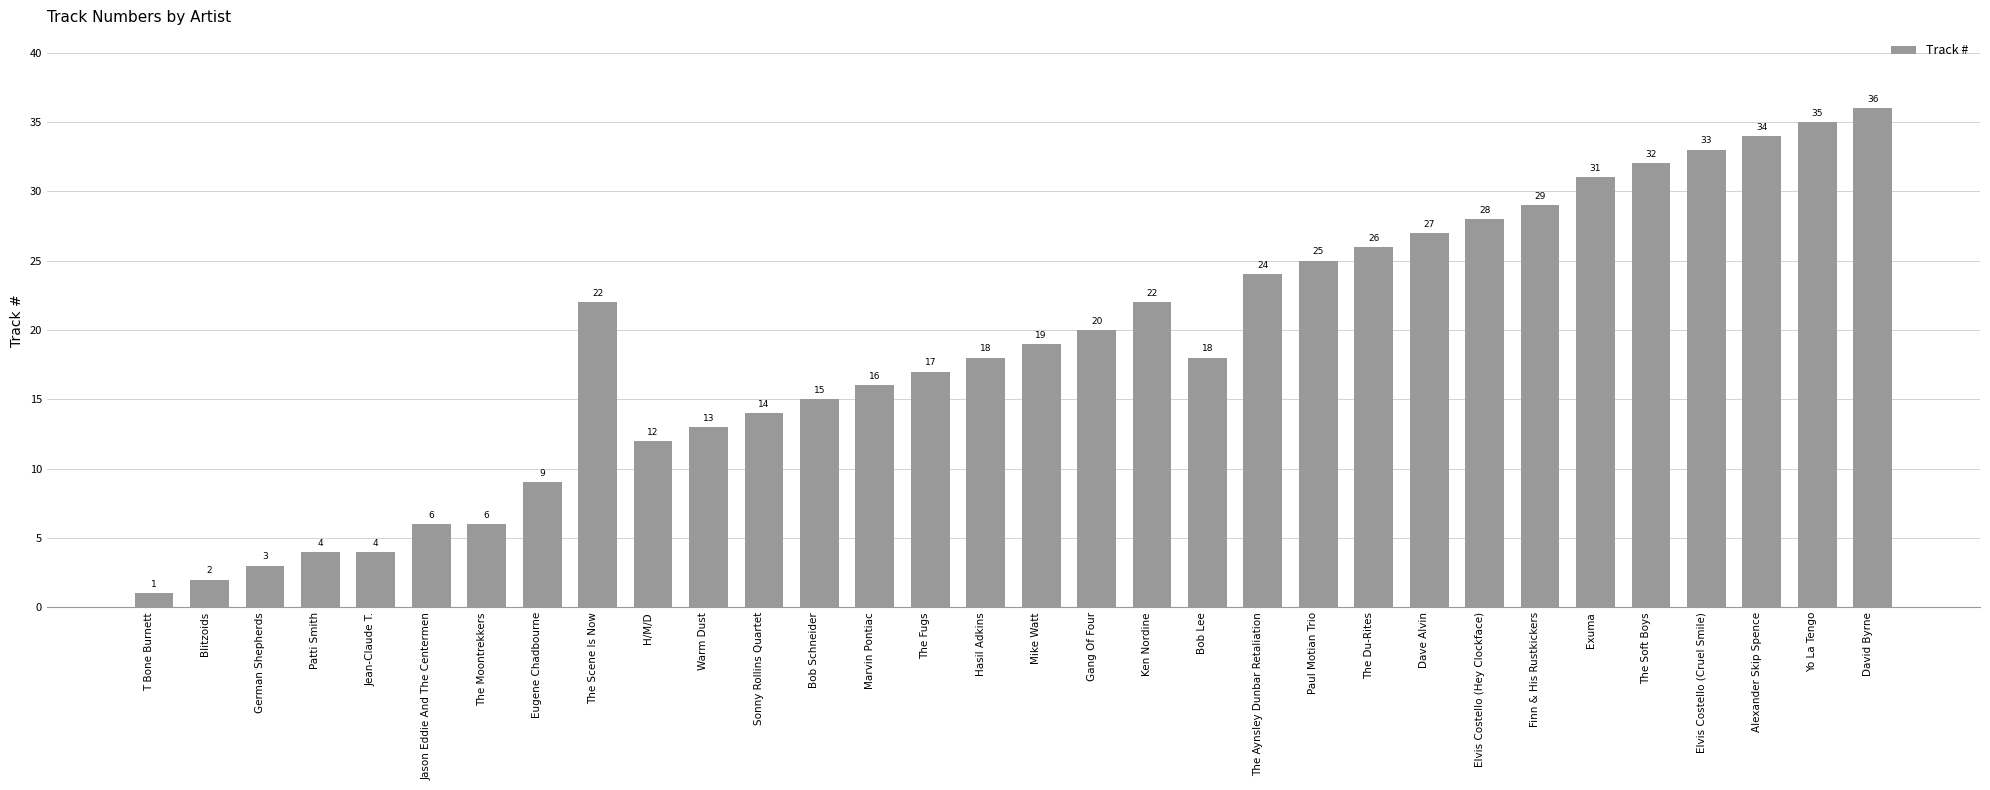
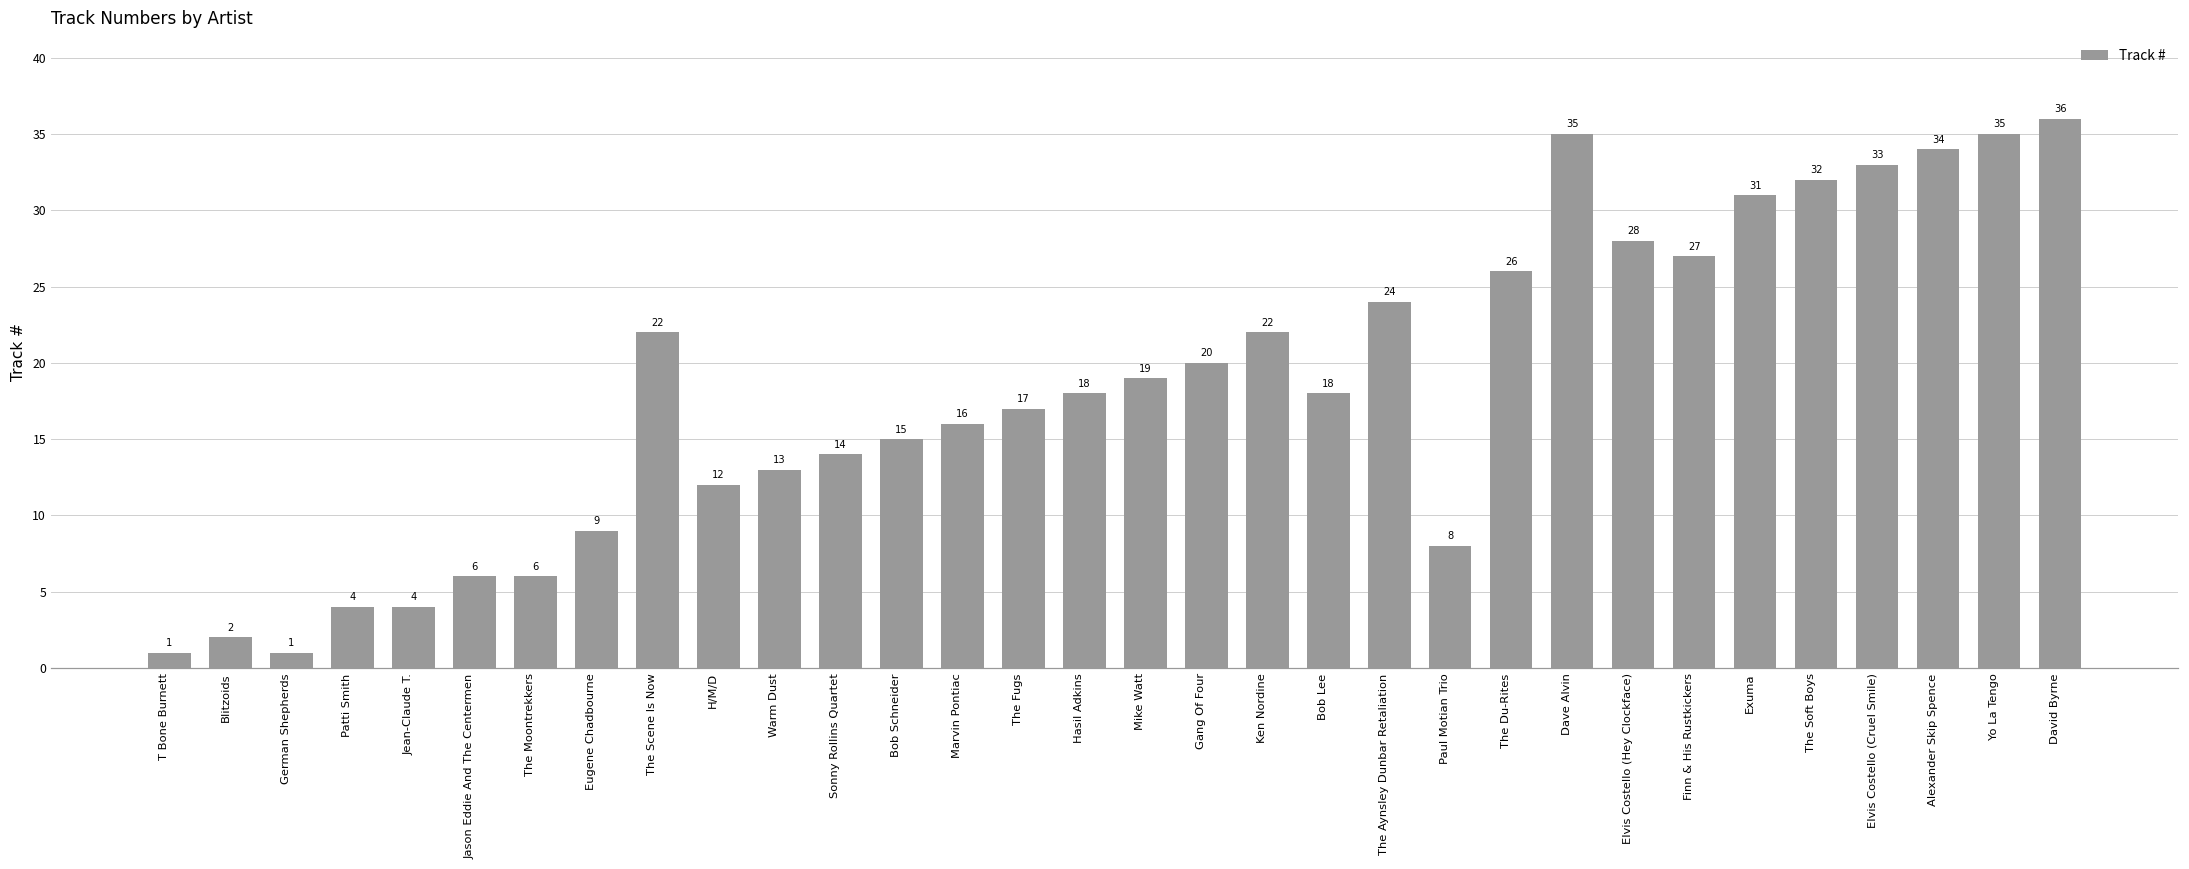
German Shepherds: 3 -> 1
Paul Motian Trio: 25 -> 8
Dave Alvin: 27 -> 35
Finn & His Rustkickers: 29 -> 27
